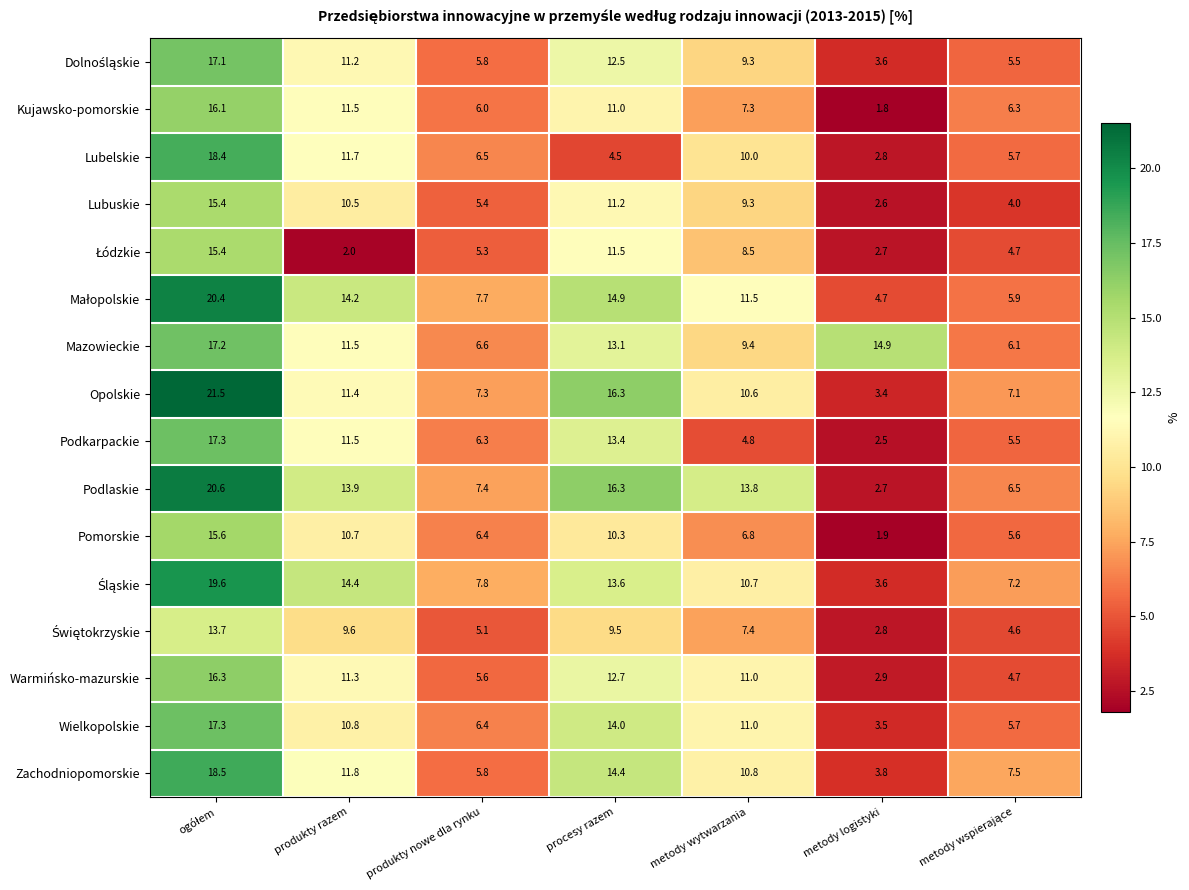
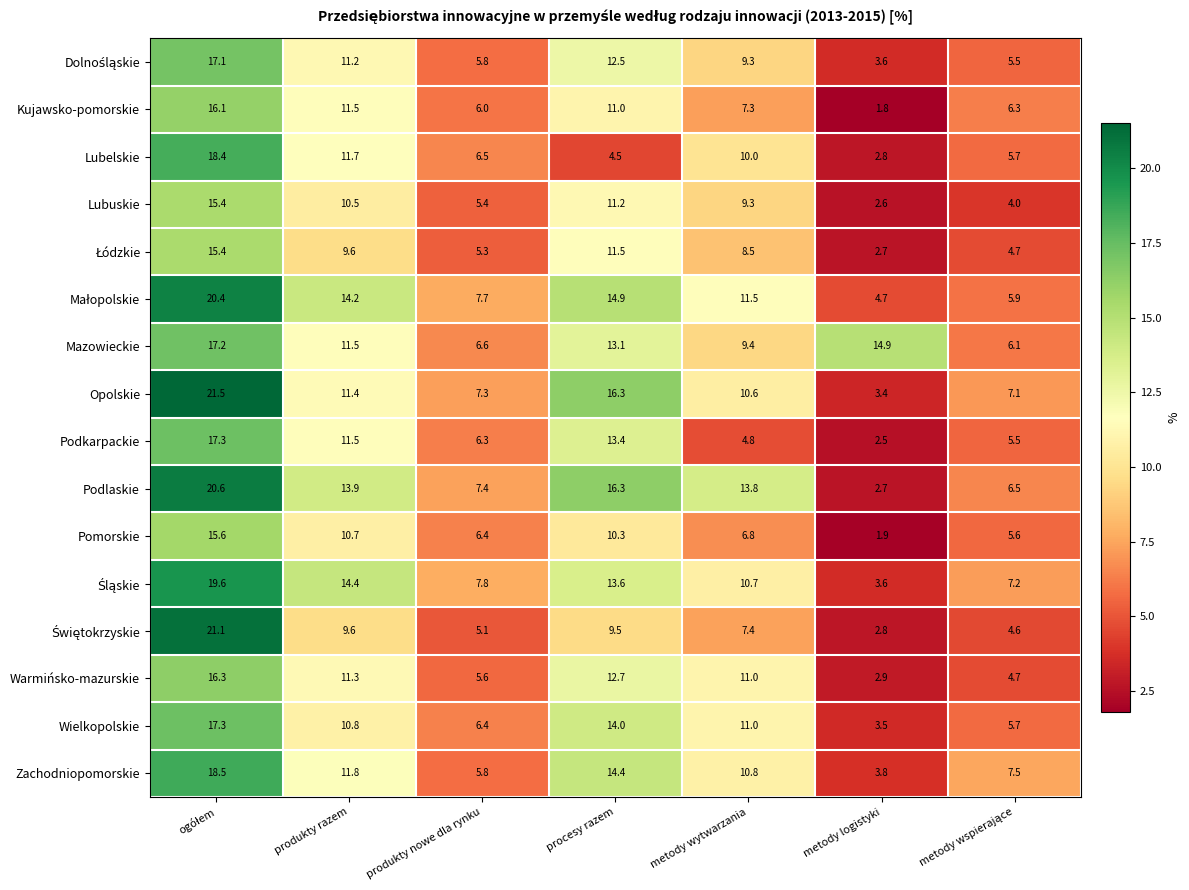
Łódzkie, produkty razem: 2.0 -> 9.6
Świętokrzyskie, ogółem: 13.7 -> 21.1
